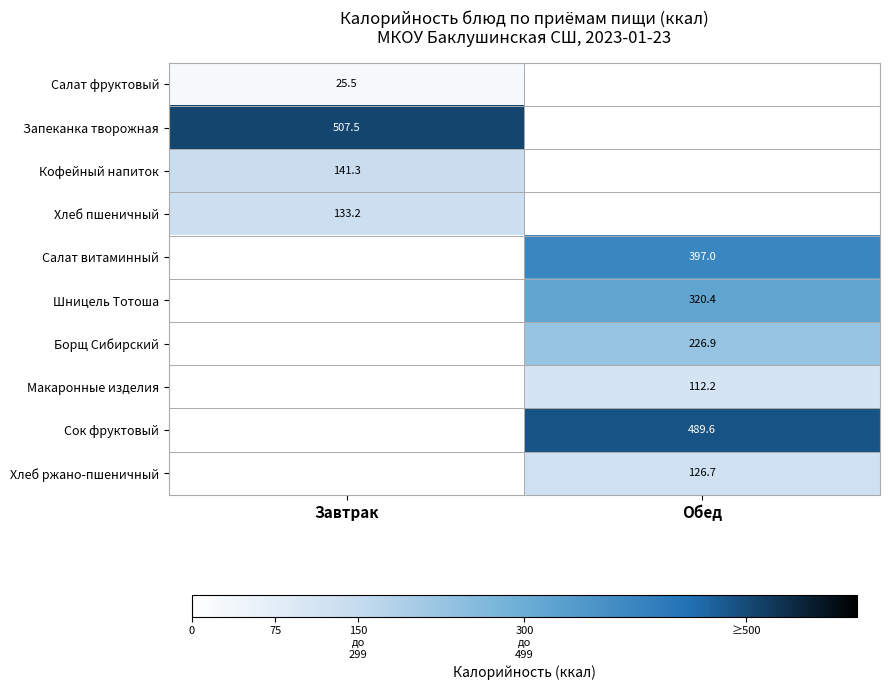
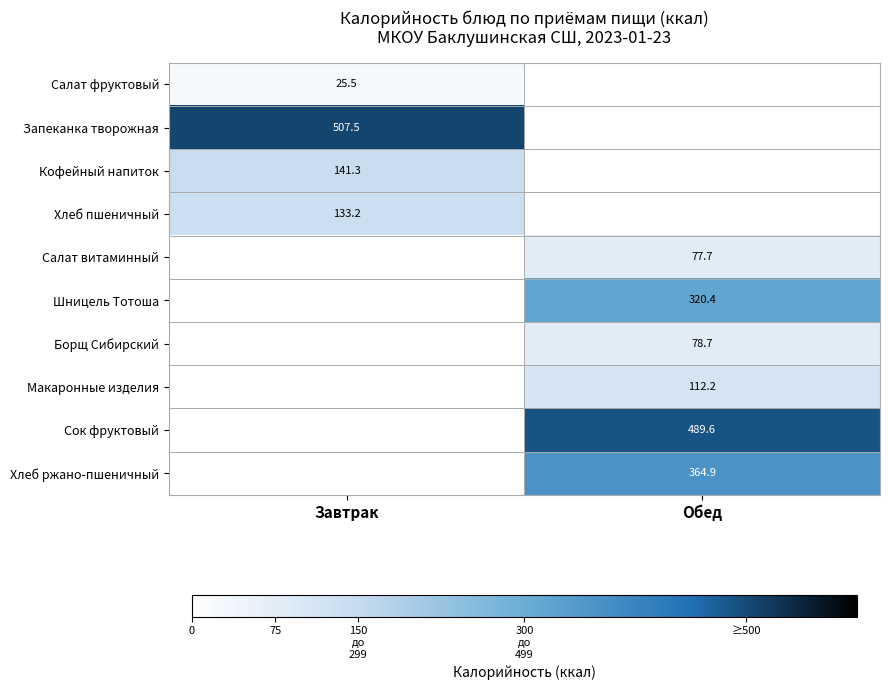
Салат витаминный, Обед: 397.0 -> 77.7
Борщ Сибирский, Обед: 226.9 -> 78.7
Хлеб ржано-пшеничный, Обед: 126.7 -> 364.9
